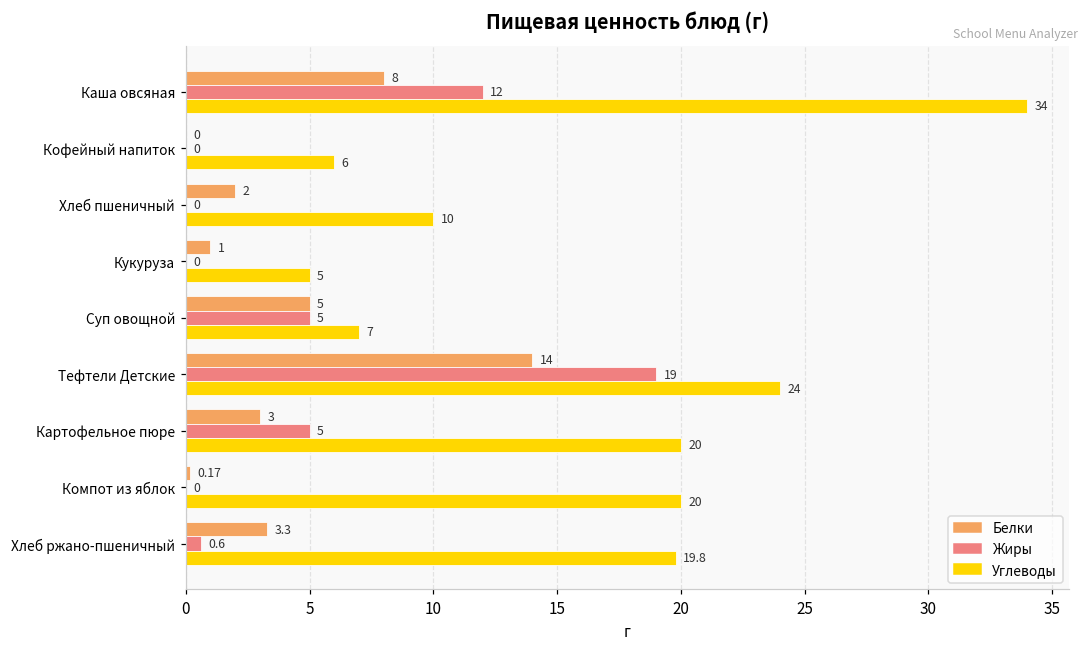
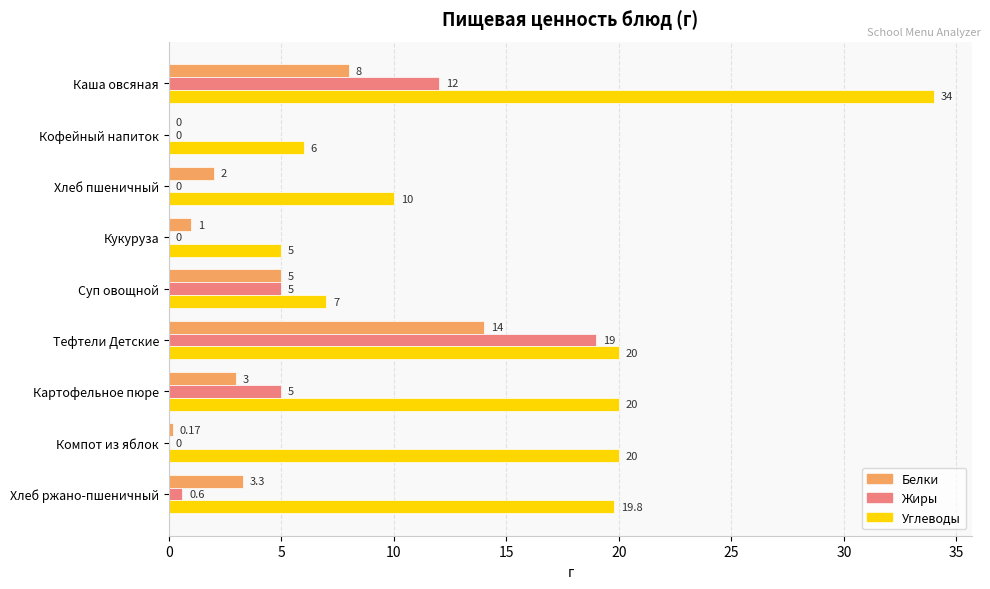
Углеводы, Тефтели Детские: 24 -> 20
